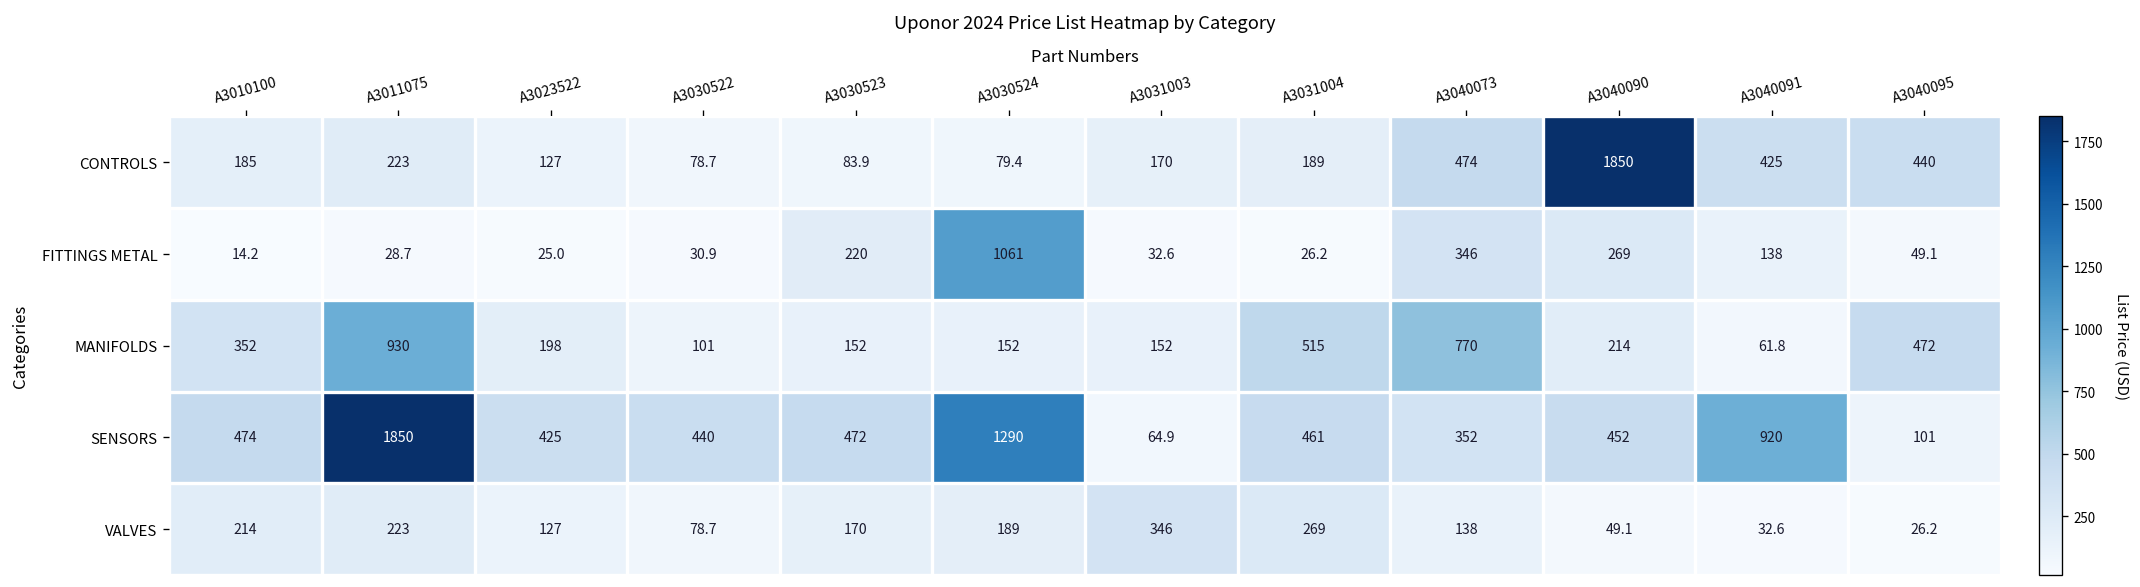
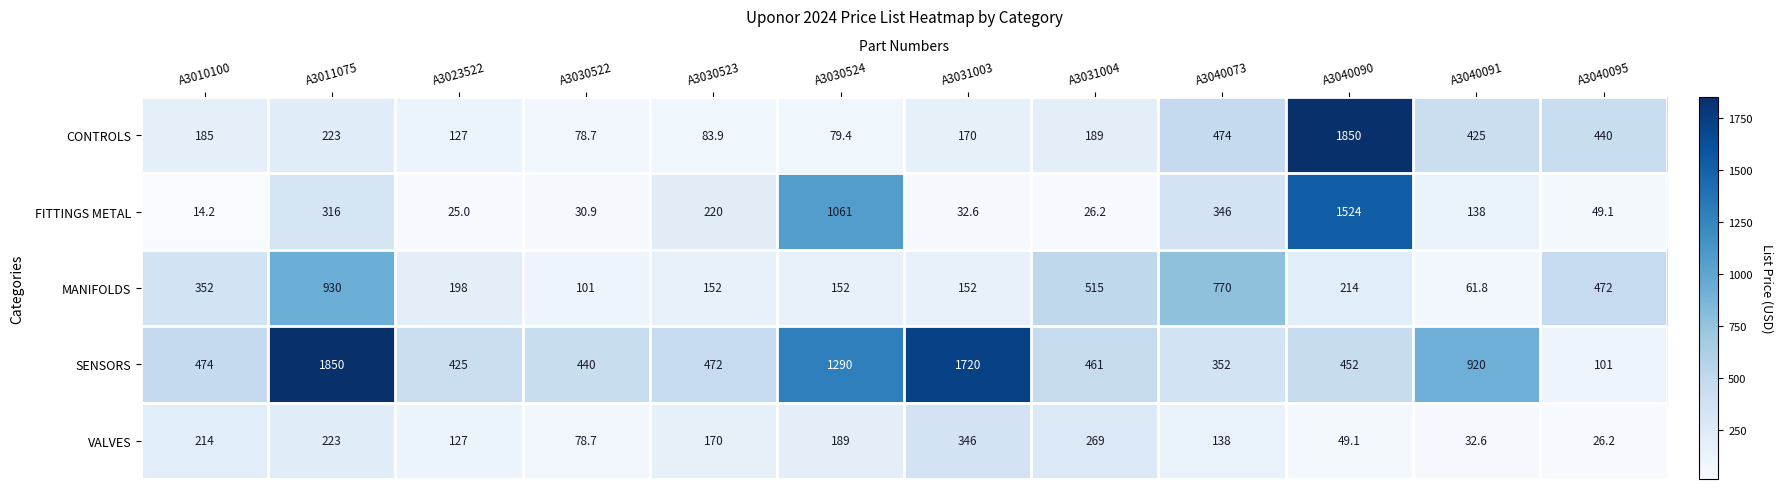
FITTINGS METAL, A3011075: 28.7 -> 316
FITTINGS METAL, A3040090: 269 -> 1524
SENSORS, A3031003: 64.9 -> 1720
